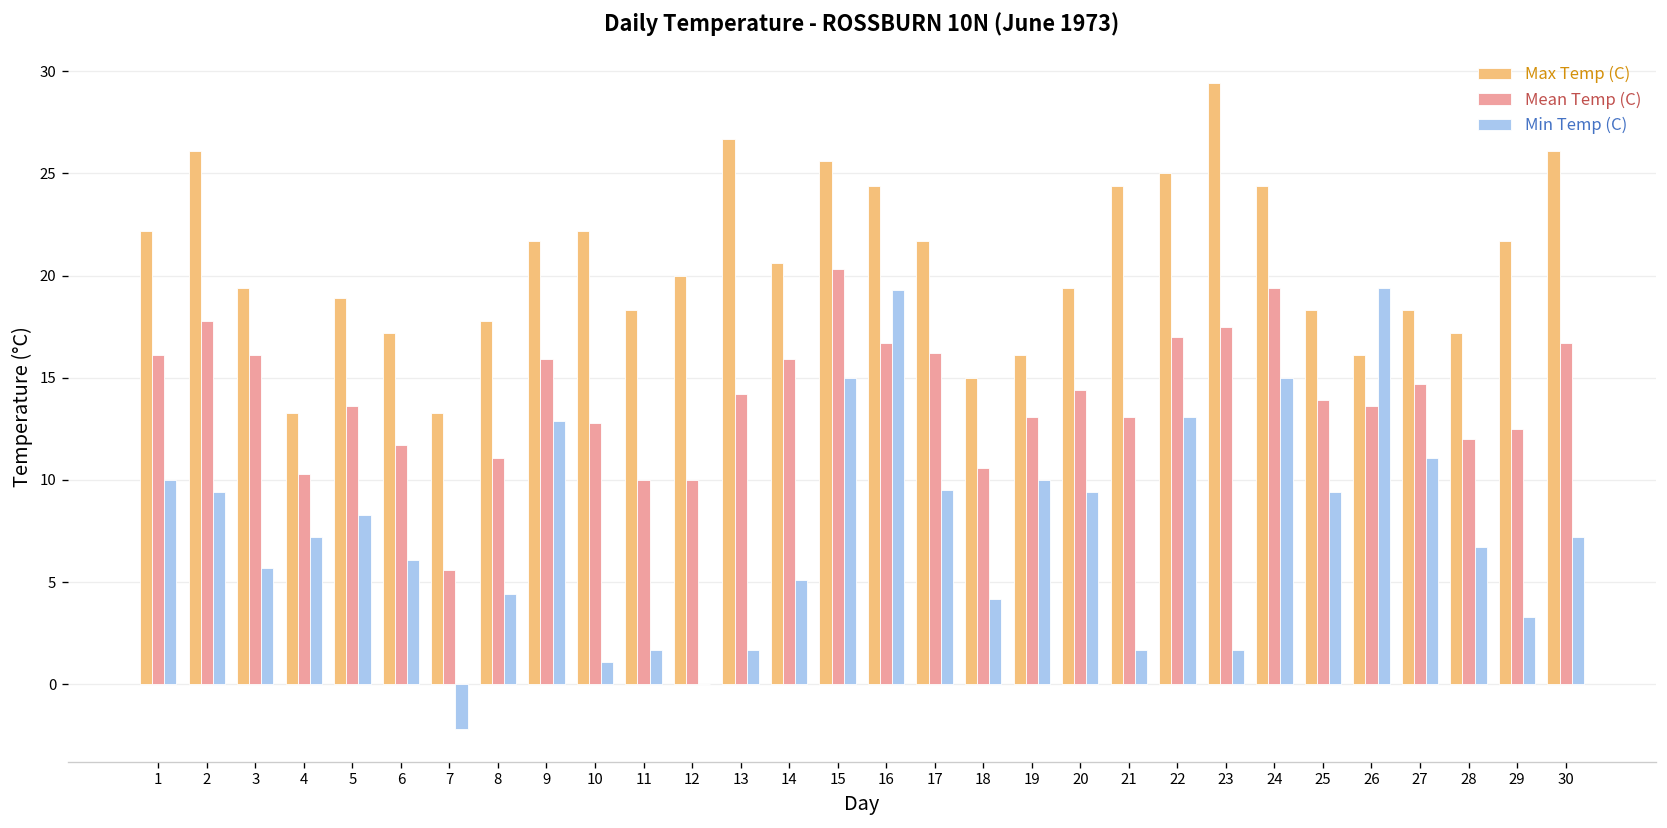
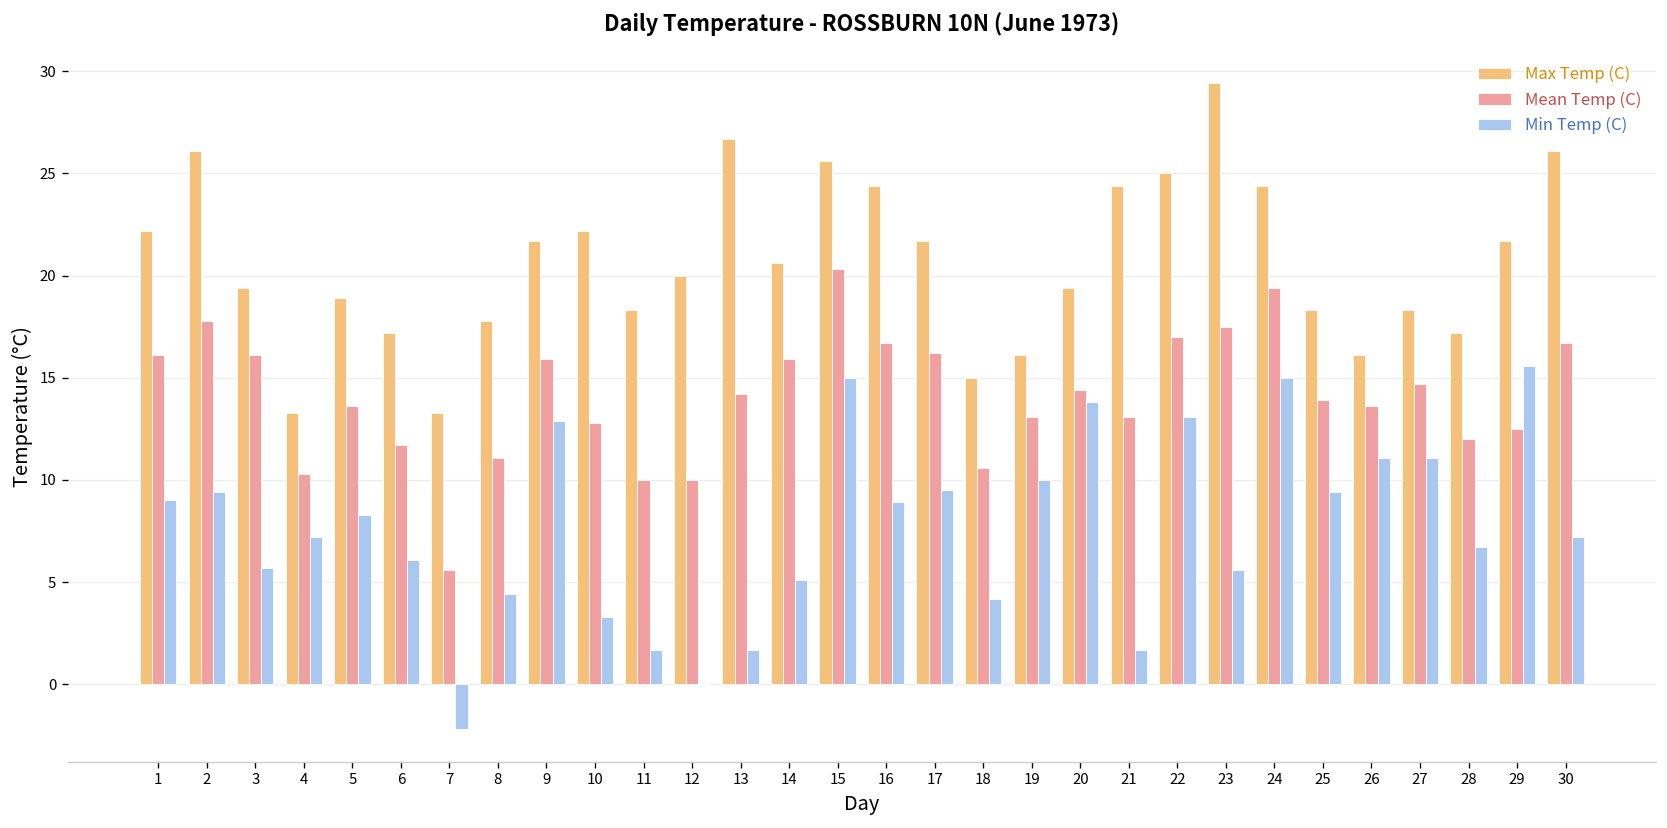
Min Temp (C), 1: 10 -> 9
Min Temp (C), 10: 1.1 -> 3.3
Min Temp (C), 16: 19.3 -> 8.9
Min Temp (C), 20: 9.4 -> 13.8
Min Temp (C), 23: 1.7 -> 5.6
Min Temp (C), 26: 19.4 -> 11.1
Min Temp (C), 29: 3.3 -> 15.6
